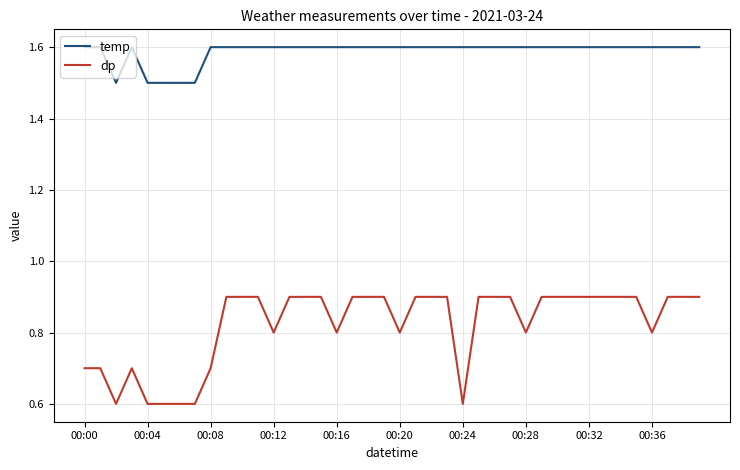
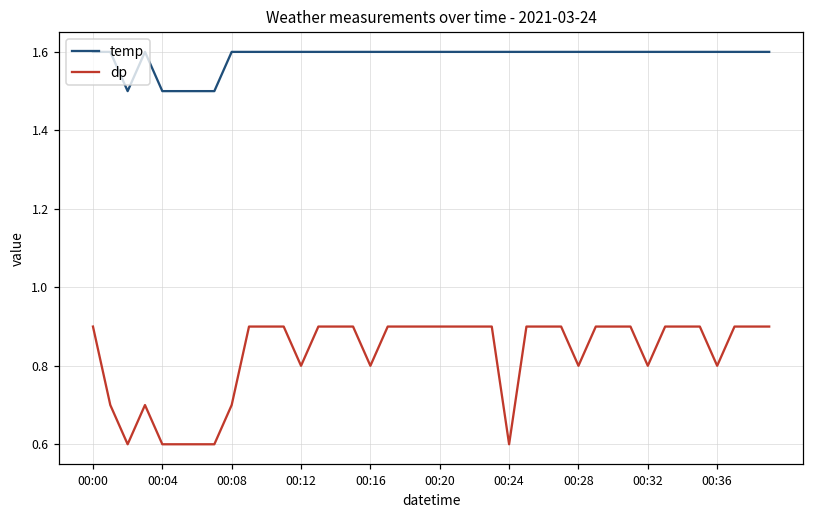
dp, 00:00: 0.7 -> 0.9
dp, 00:20: 0.8 -> 0.9
dp, 00:32: 0.9 -> 0.8
